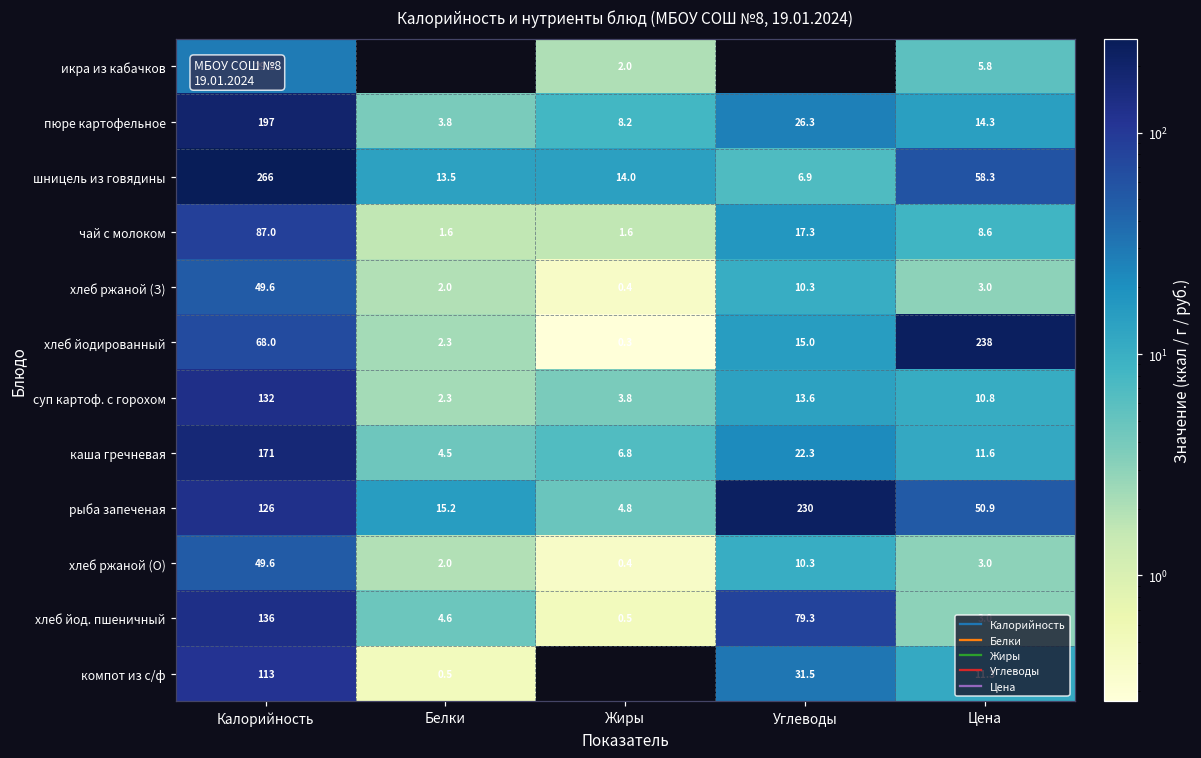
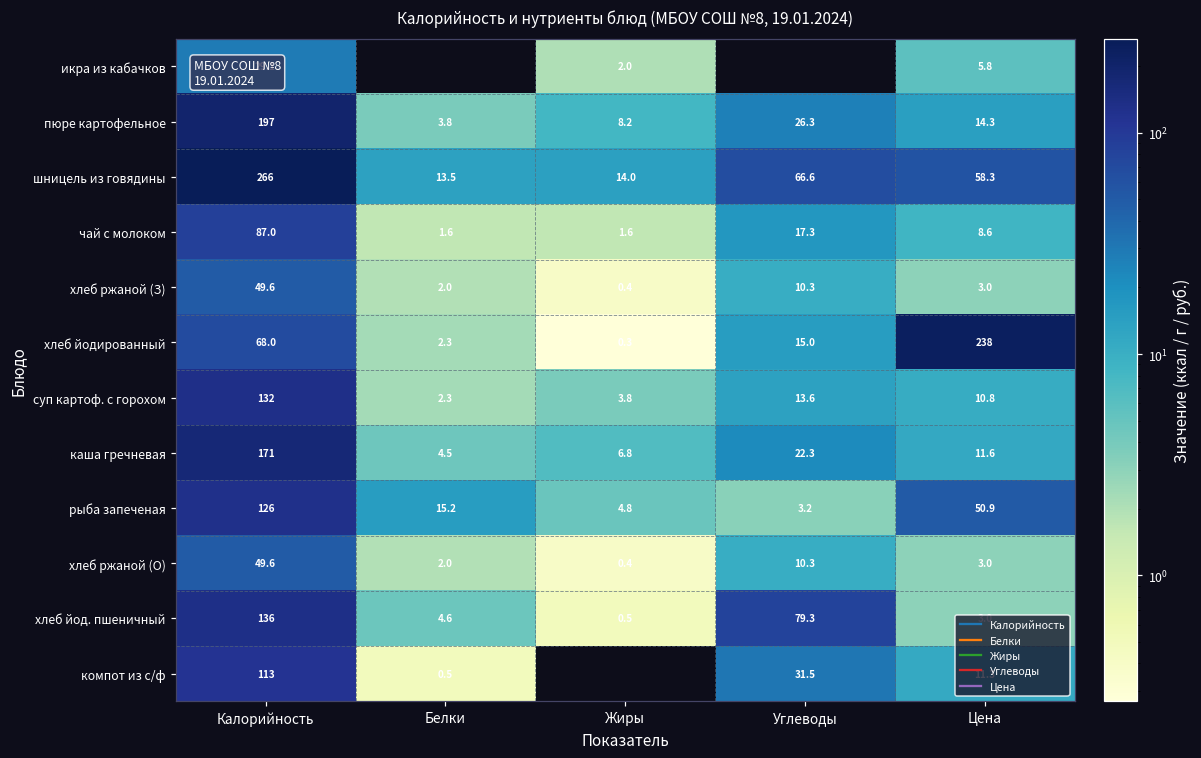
шницель из говядины, Углеводы: 6.9 -> 66.6
рыба запеченая, Углеводы: 230 -> 3.2
